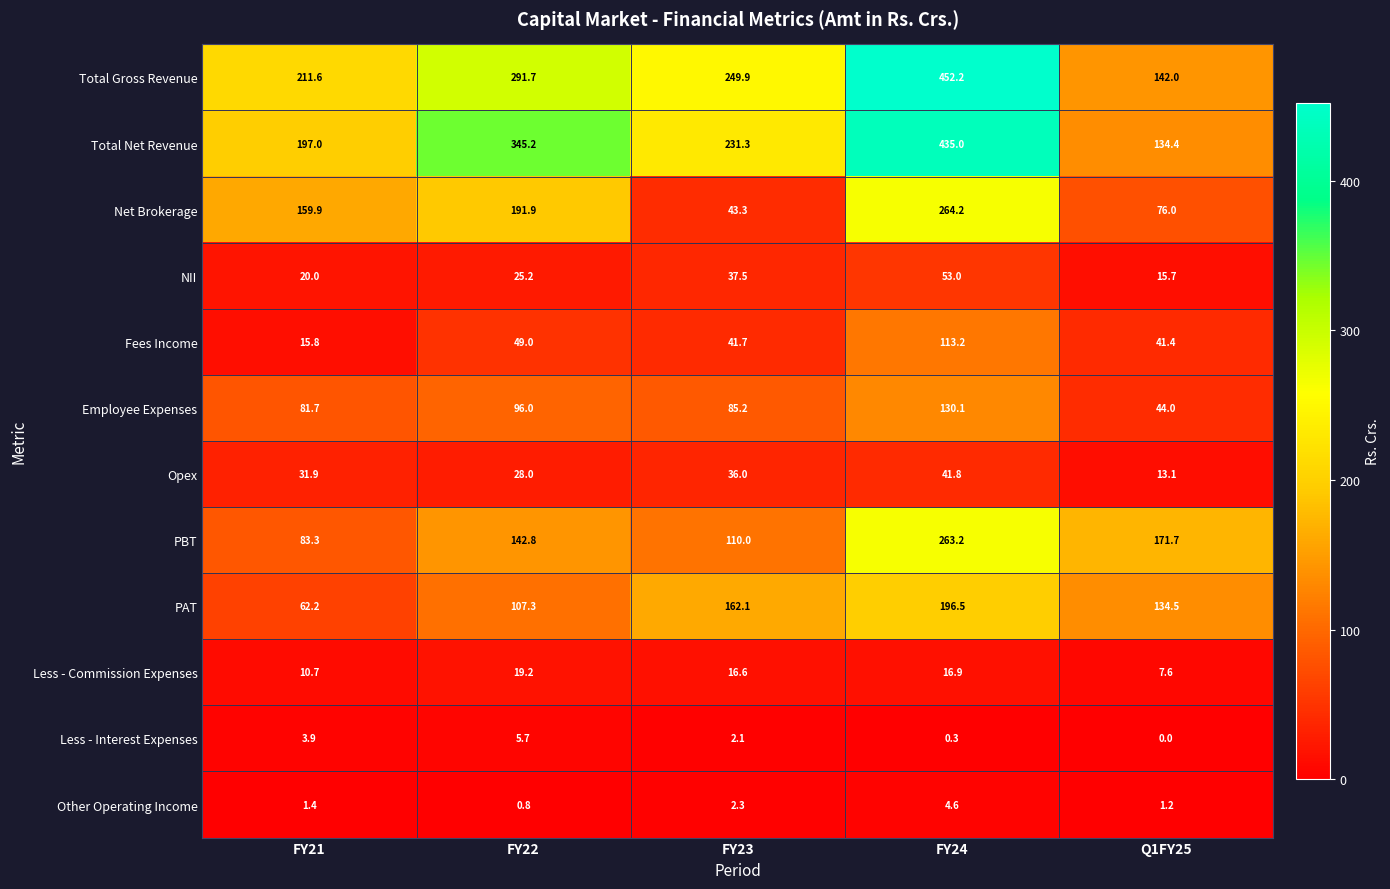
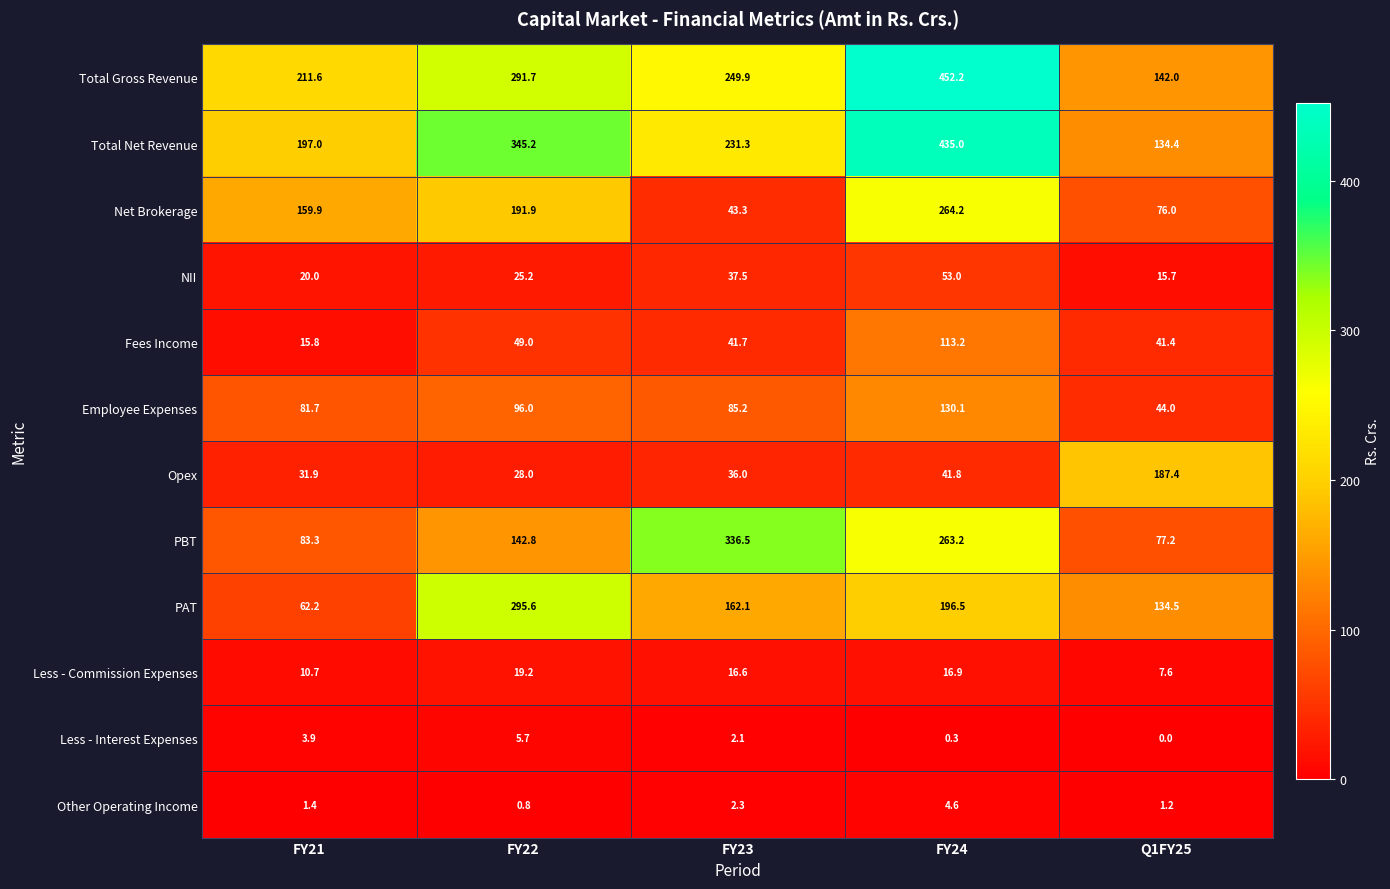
Opex, Q1FY25: 13.1 -> 187.4
PBT, FY23: 110.0 -> 336.5
PBT, Q1FY25: 171.7 -> 77.2
PAT, FY22: 107.3 -> 295.6
